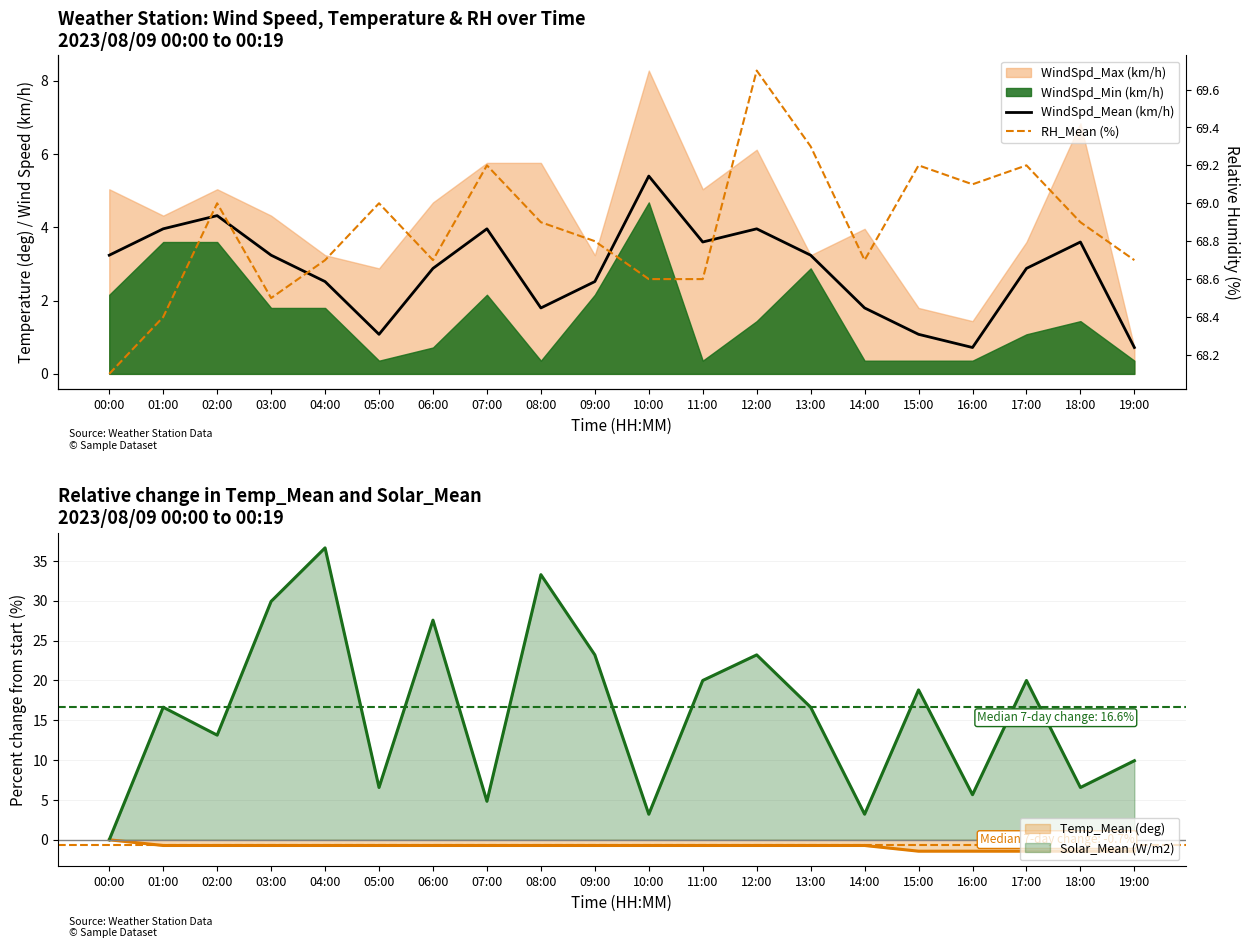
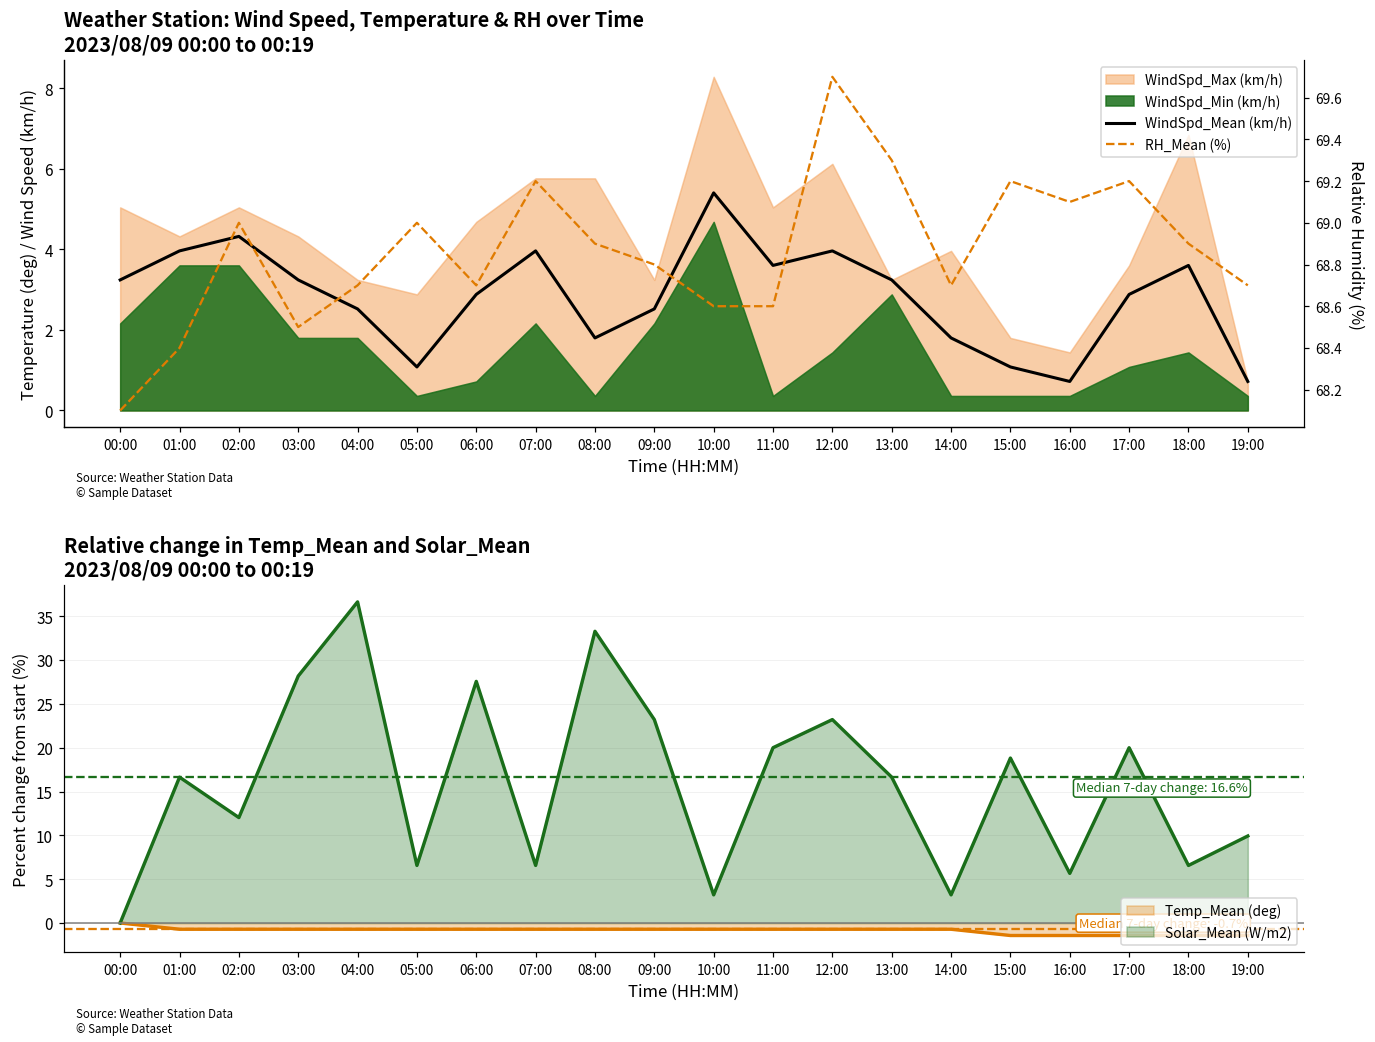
Relative change in Temp_Mean and Solar_Mean 2023/08/09 00:00 to 00:19, Solar_Mean (W/m2), 02:00: 13 -> 12
Relative change in Temp_Mean and Solar_Mean 2023/08/09 00:00 to 00:19, Solar_Mean (W/m2), 03:00: 30 -> 28
Relative change in Temp_Mean and Solar_Mean 2023/08/09 00:00 to 00:19, Solar_Mean (W/m2), 07:00: 5 -> 7
